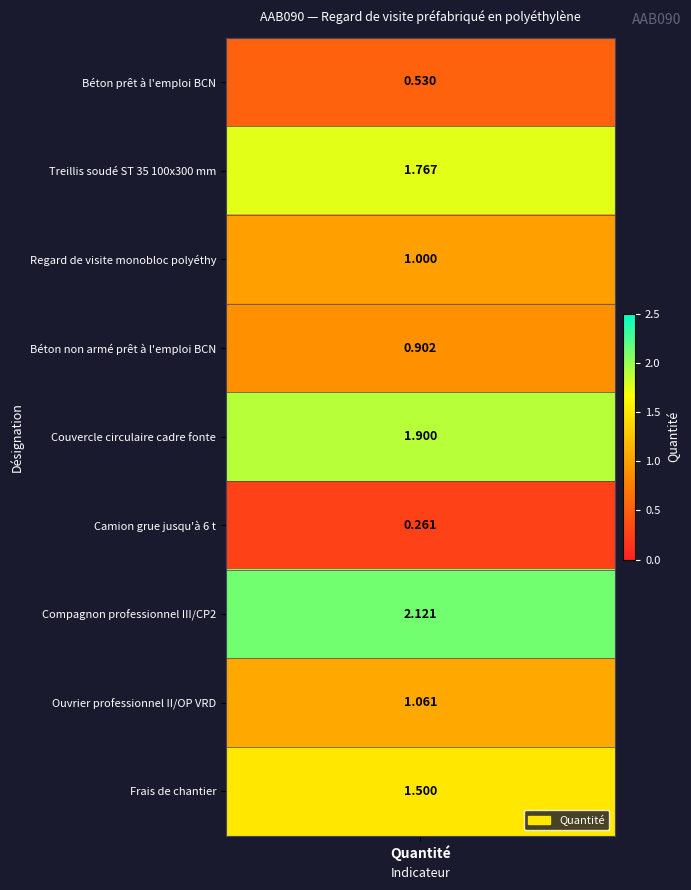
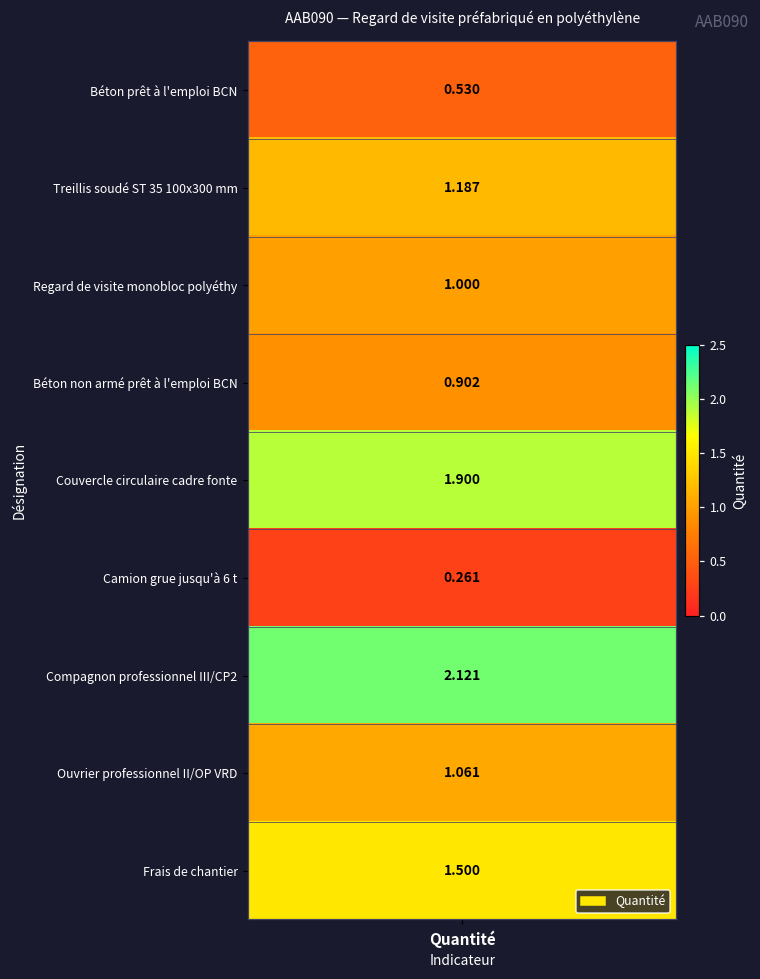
Treillis soudé ST 35 100x300 mm, Quantité: 1.767 -> 1.187
